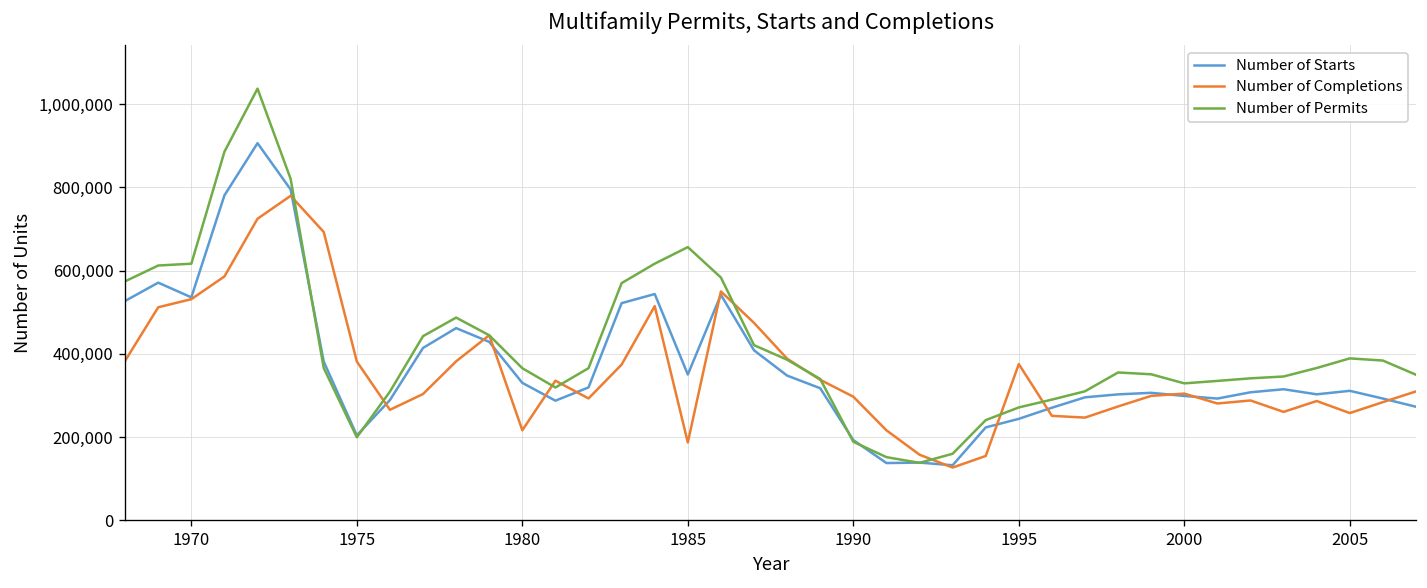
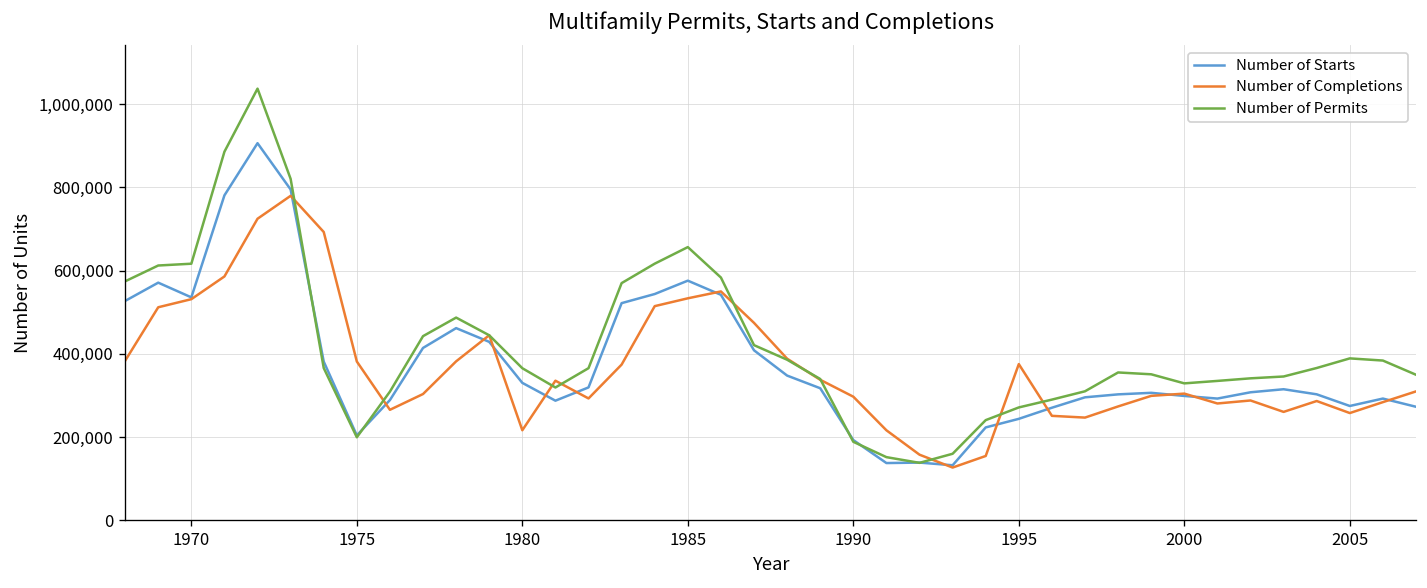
Number of Starts, 1985: 350,000 -> 580,000
Number of Completions, 1985: 190,000 -> 530,000
Number of Starts, 2005: 310,000 -> 280,000
